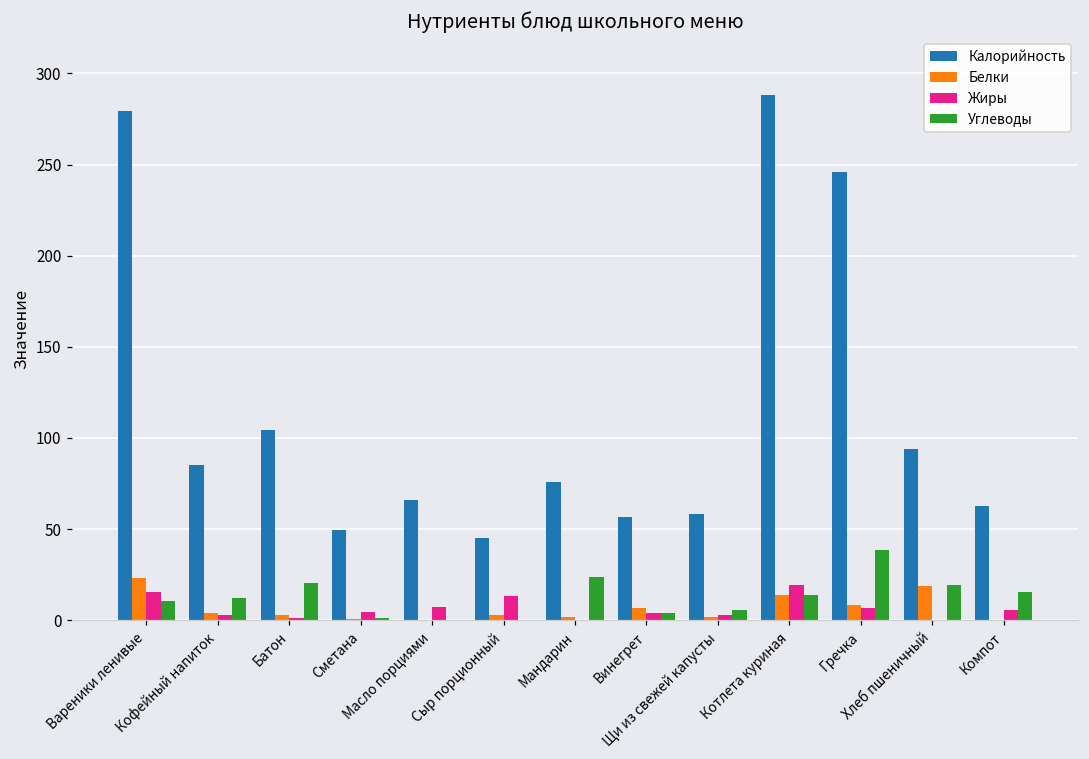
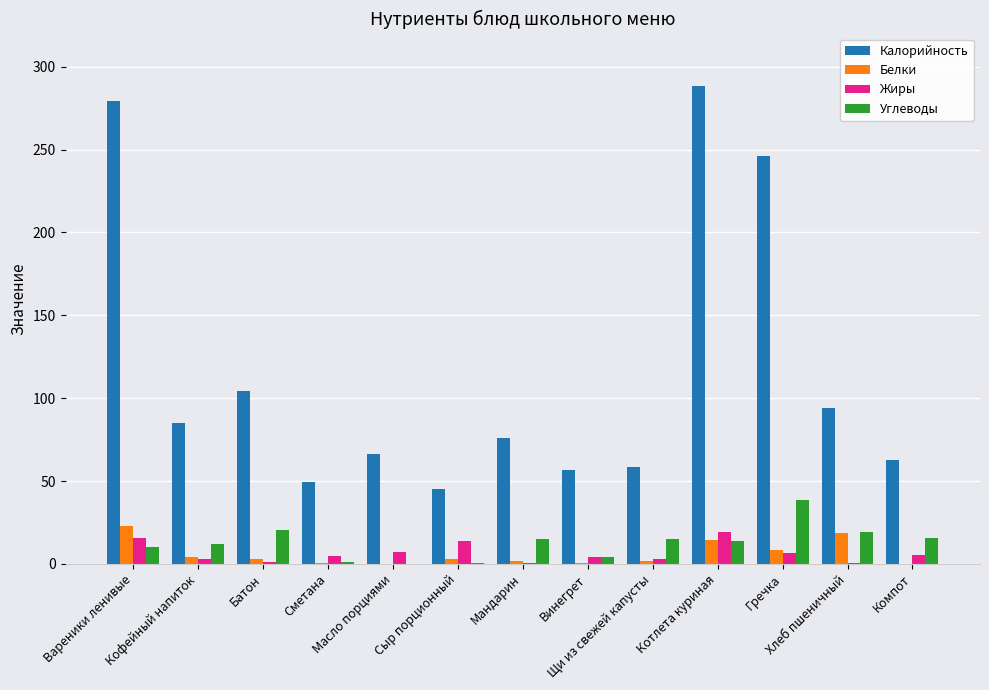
Углеводы, Мандарин: 24 -> 15
Белки, Винегрет: 7 -> 1
Углеводы, Щи из свежей капусты: 6 -> 15
